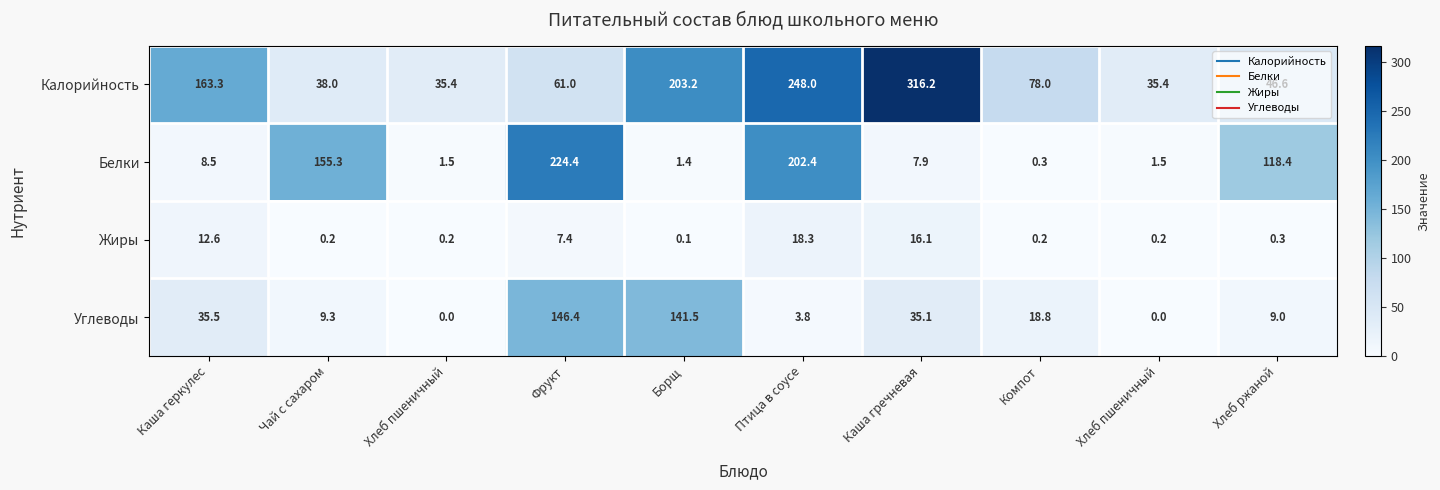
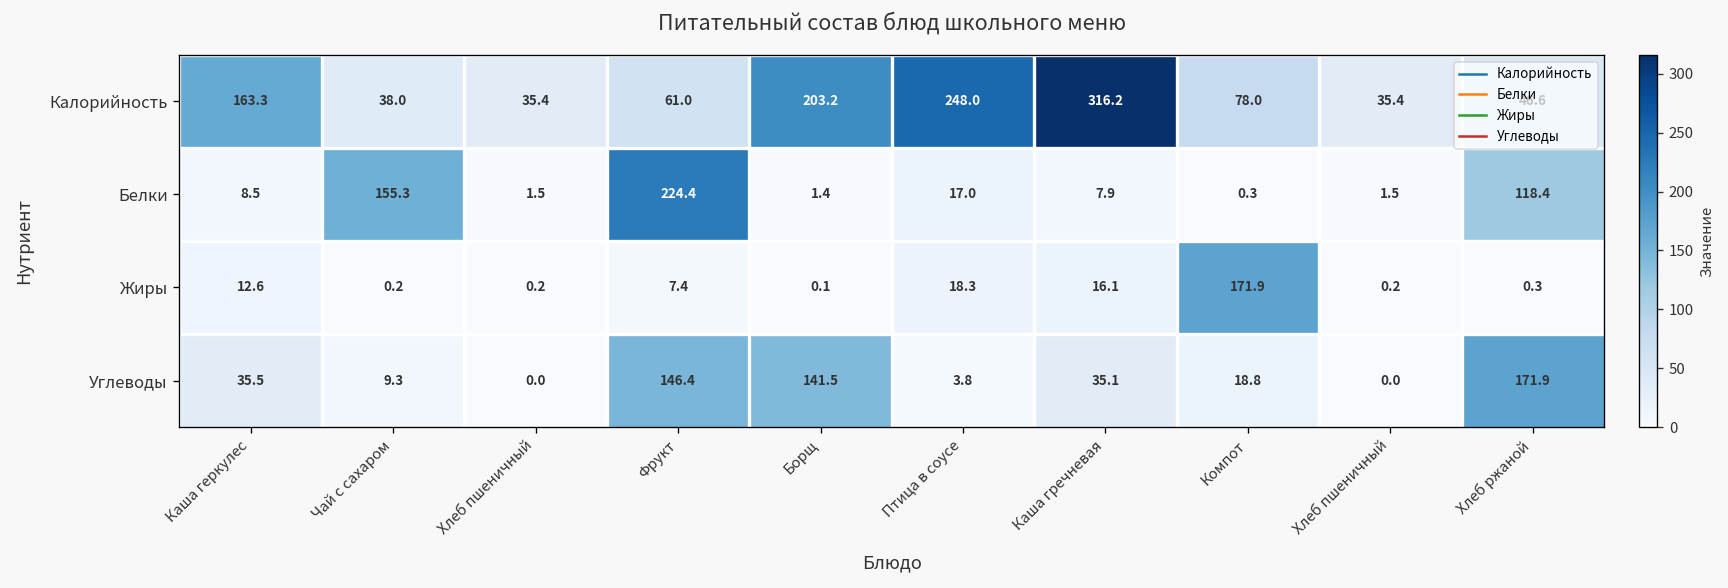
Белки, Птица в соусе: 202.4 -> 17.0
Жиры, Компот: 0.2 -> 171.9
Углеводы, Хлеб ржаной: 9.0 -> 171.9
